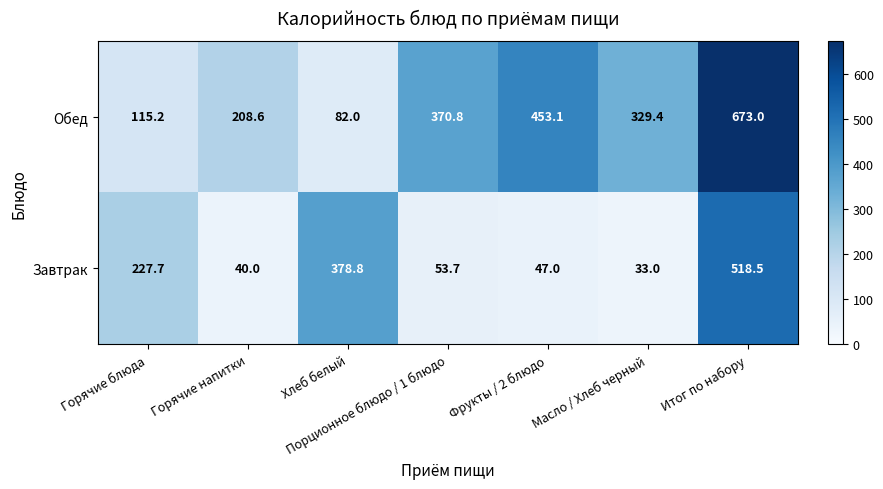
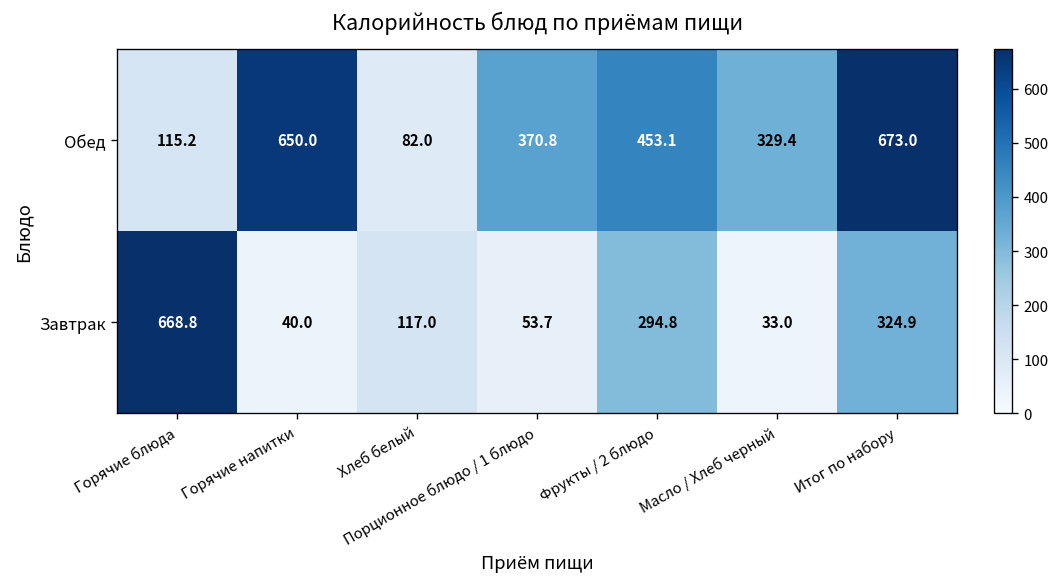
Обед, Горячие напитки: 208.6 -> 650.0
Завтрак, Горячие блюда: 227.7 -> 668.8
Завтрак, Хлеб белый: 378.8 -> 117.0
Завтрак, Фрукты / 2 блюдо: 47.0 -> 294.8
Завтрак, Итог по набору: 518.5 -> 324.9
